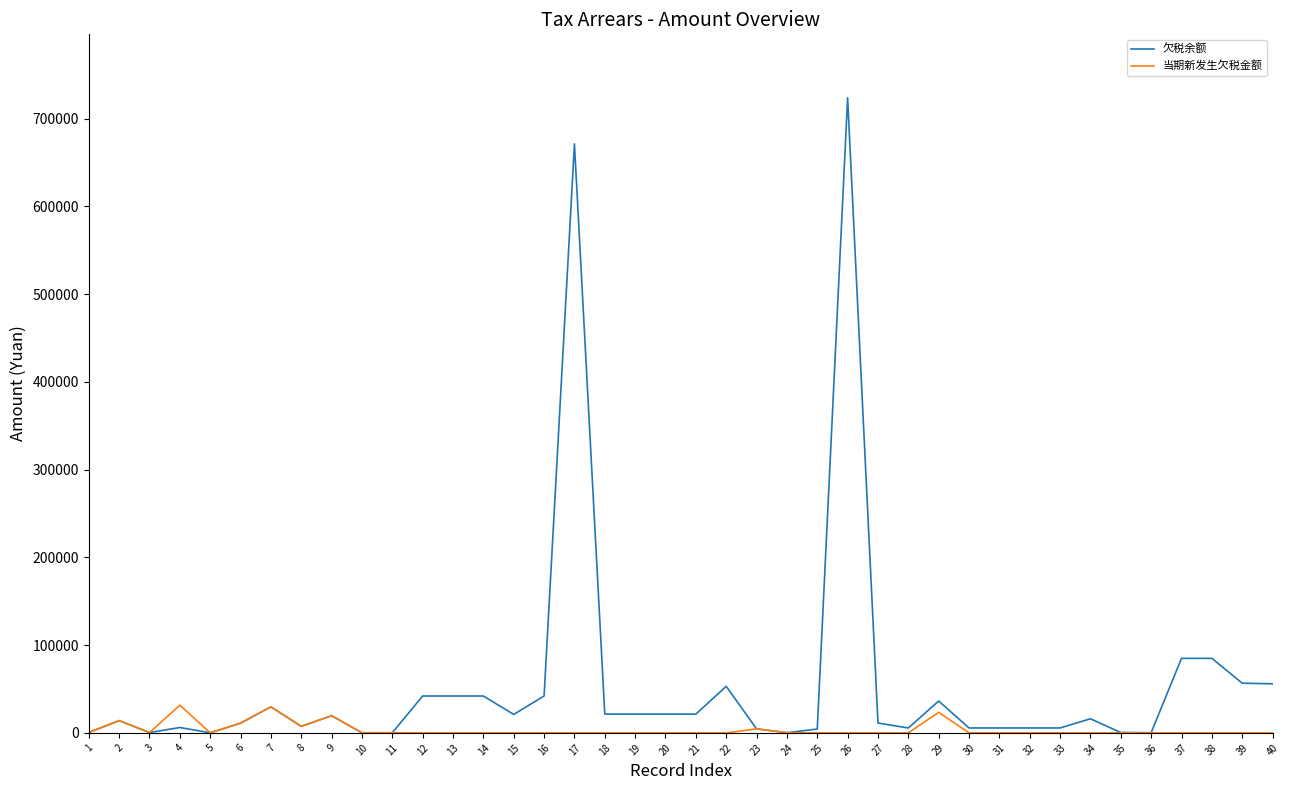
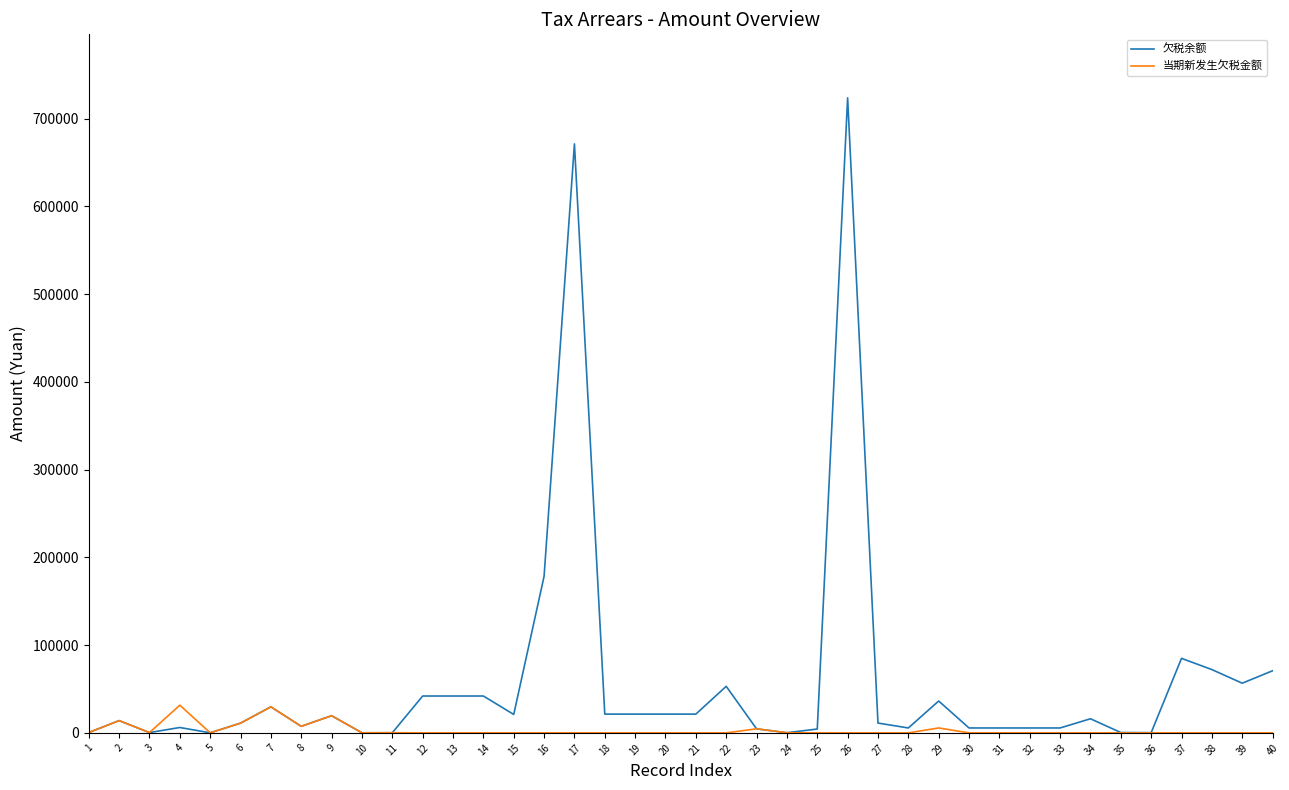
欠税余额, 16: 40000 -> 180000
当期新发生欠税金额, 29: 20000 -> 10000
欠税余额, 38: 80000 -> 70000
欠税余额, 40: 60000 -> 70000
